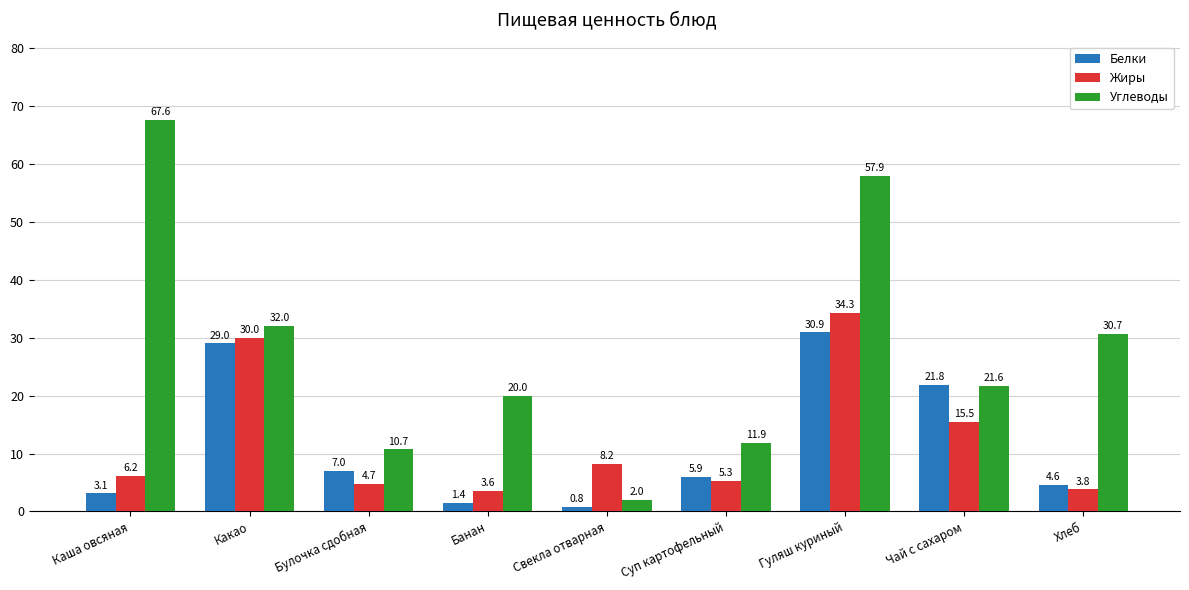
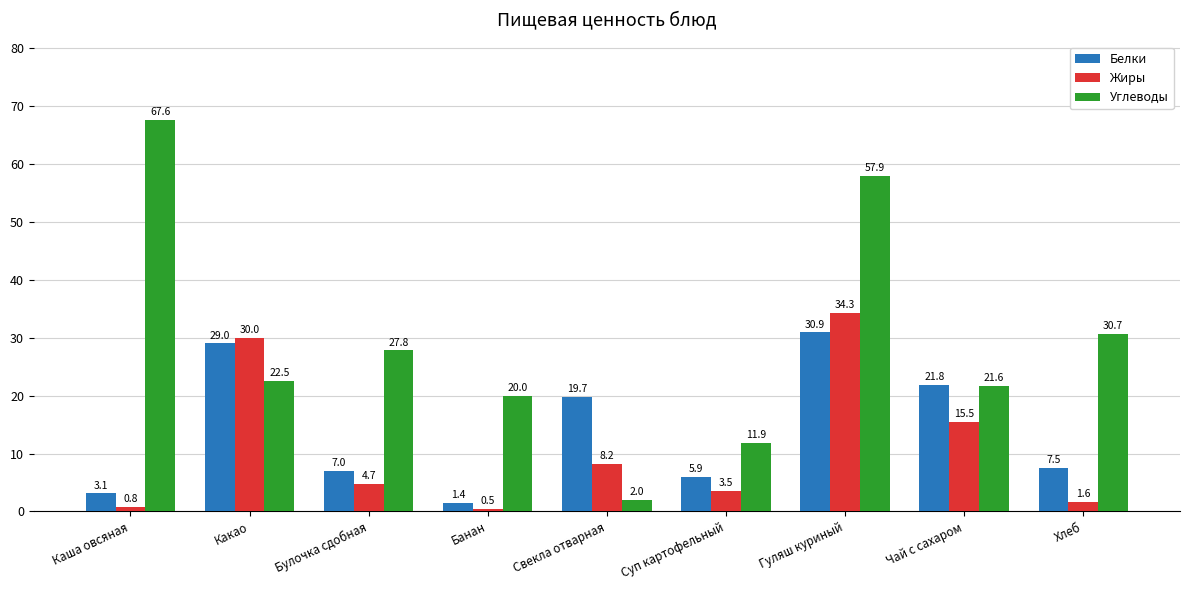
Жиры, Каша овсяная: 6.2 -> 0.8
Углеводы, Какао: 32.0 -> 22.5
Углеводы, Булочка сдобная: 10.7 -> 27.8
Жиры, Банан: 3.6 -> 0.5
Белки, Свекла отварная: 0.8 -> 19.7
Жиры, Суп картофельный: 5.3 -> 3.5
Белки, Хлеб: 4.6 -> 7.5
Жиры, Хлеб: 3.8 -> 1.6
